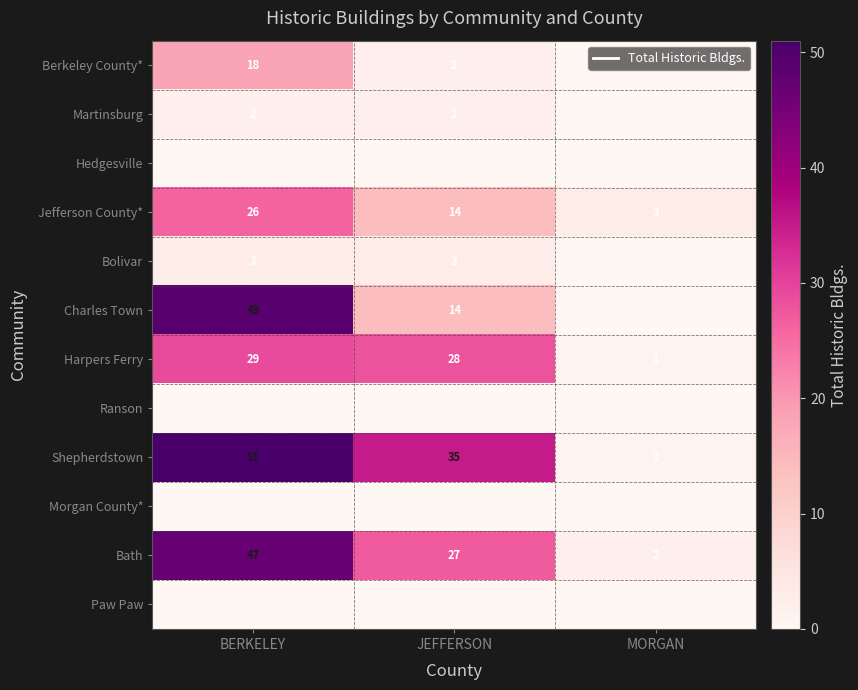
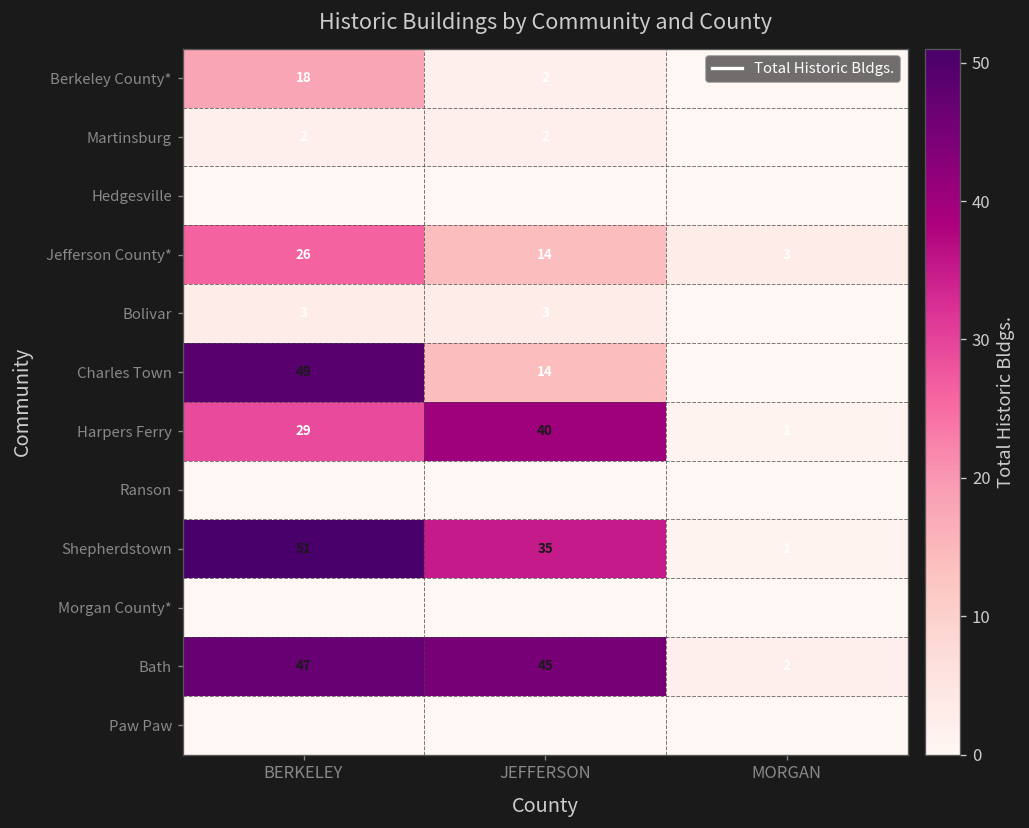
Harpers Ferry, JEFFERSON: 28 -> 40
Bath, JEFFERSON: 27 -> 45
